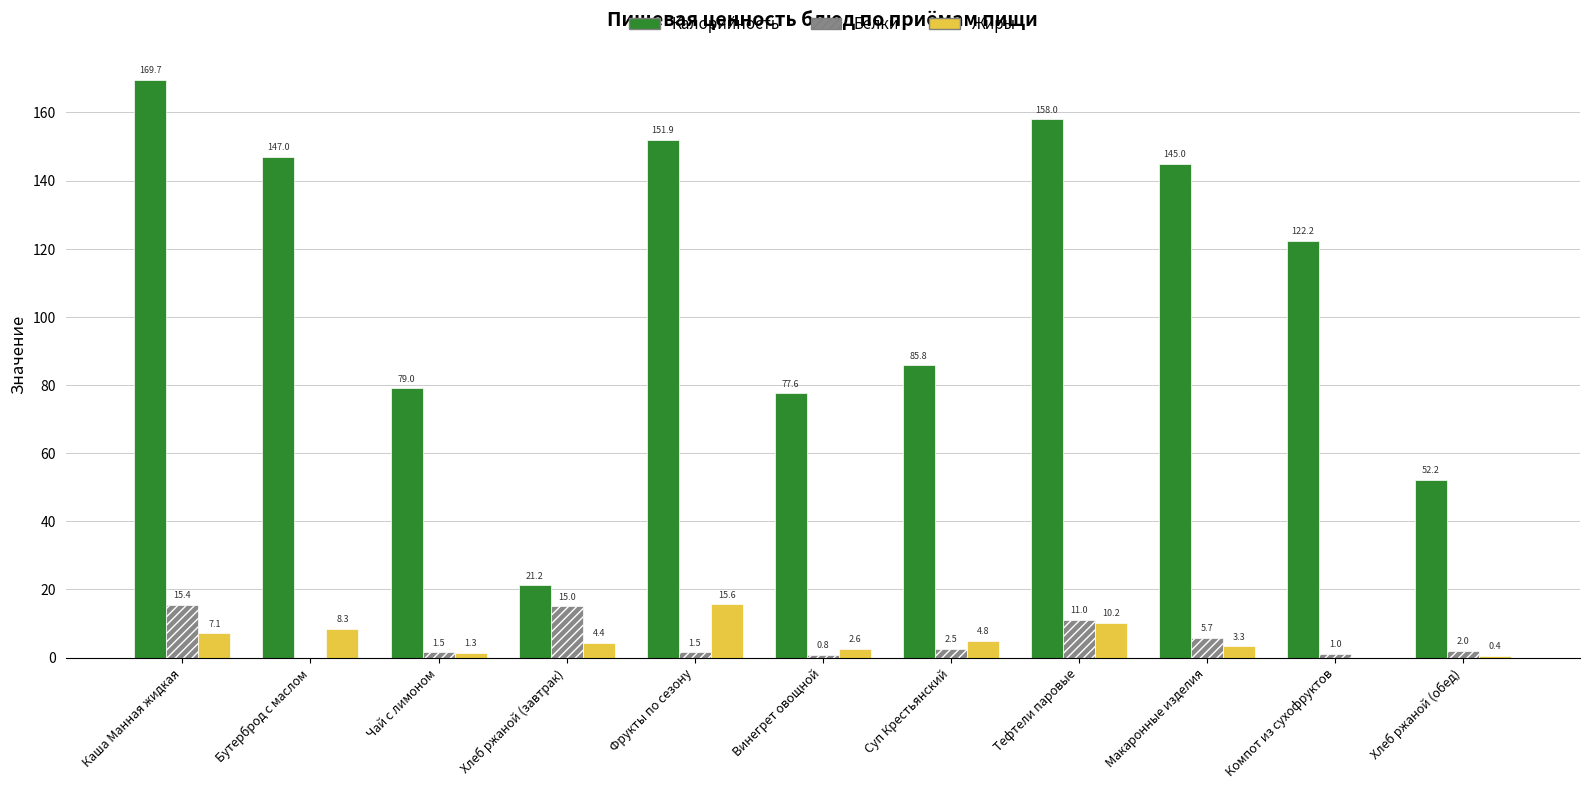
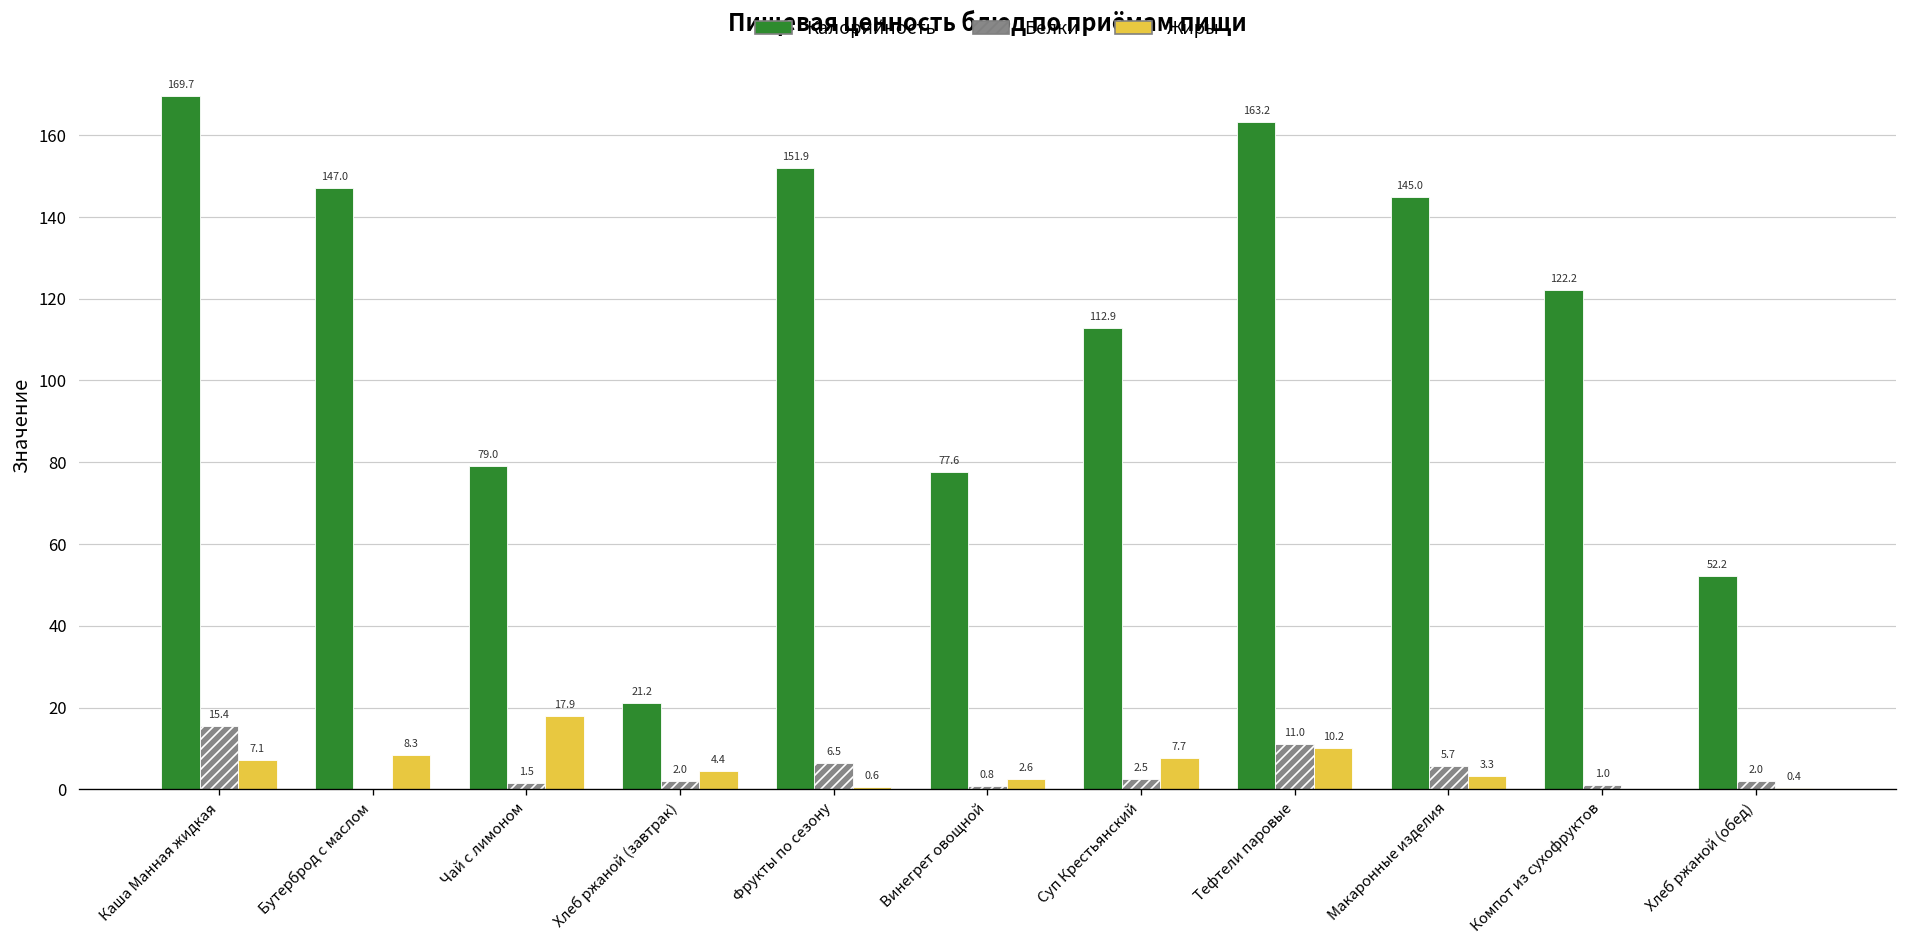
Жиры, Чай с лимоном: 1.3 -> 17.9
Белки, Хлеб ржаной (завтрак): 15.0 -> 2.0
Белки, Фрукты по сезону: 1.5 -> 6.5
Жиры, Фрукты по сезону: 15.6 -> 0.6
Калорийность, Суп Крестьянский: 85.8 -> 112.9
Жиры, Суп Крестьянский: 4.8 -> 7.7
Калорийность, Тефтели паровые: 158.0 -> 163.2
